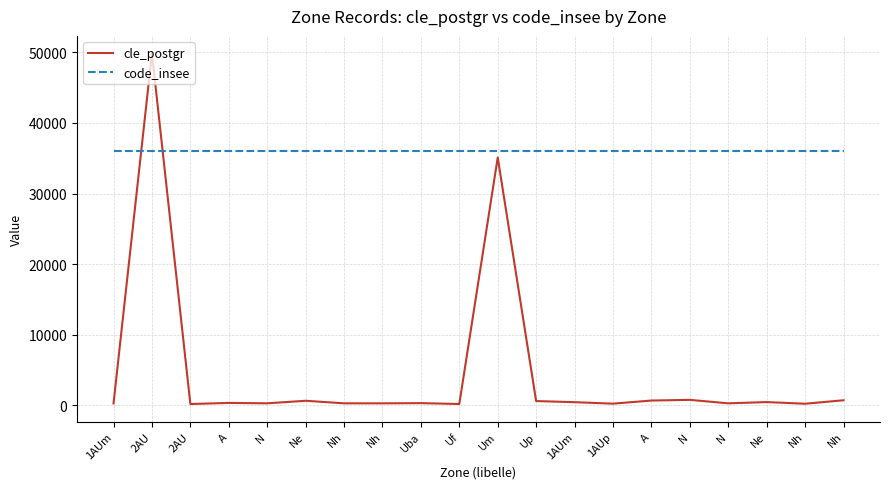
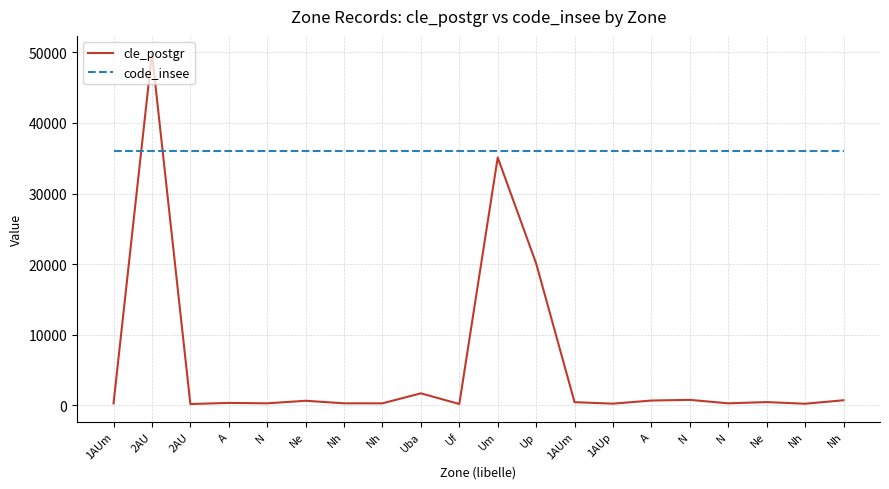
cle_postgr, Uba: 0 -> 2000
cle_postgr, Up: 1000 -> 20000
